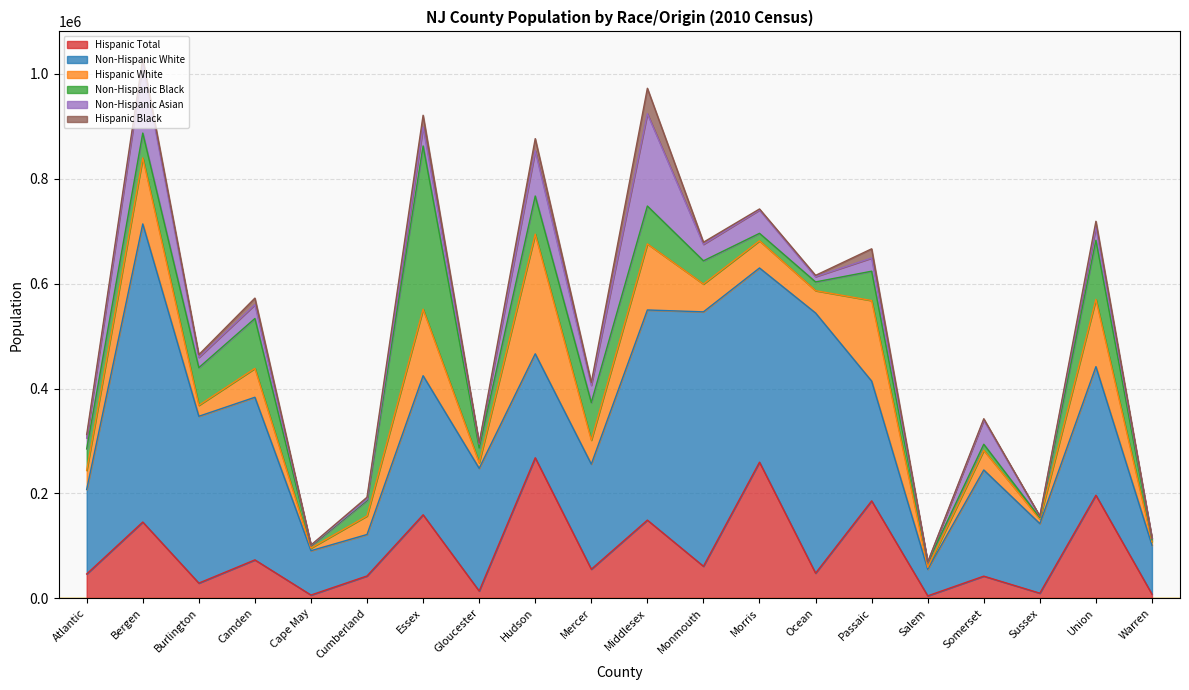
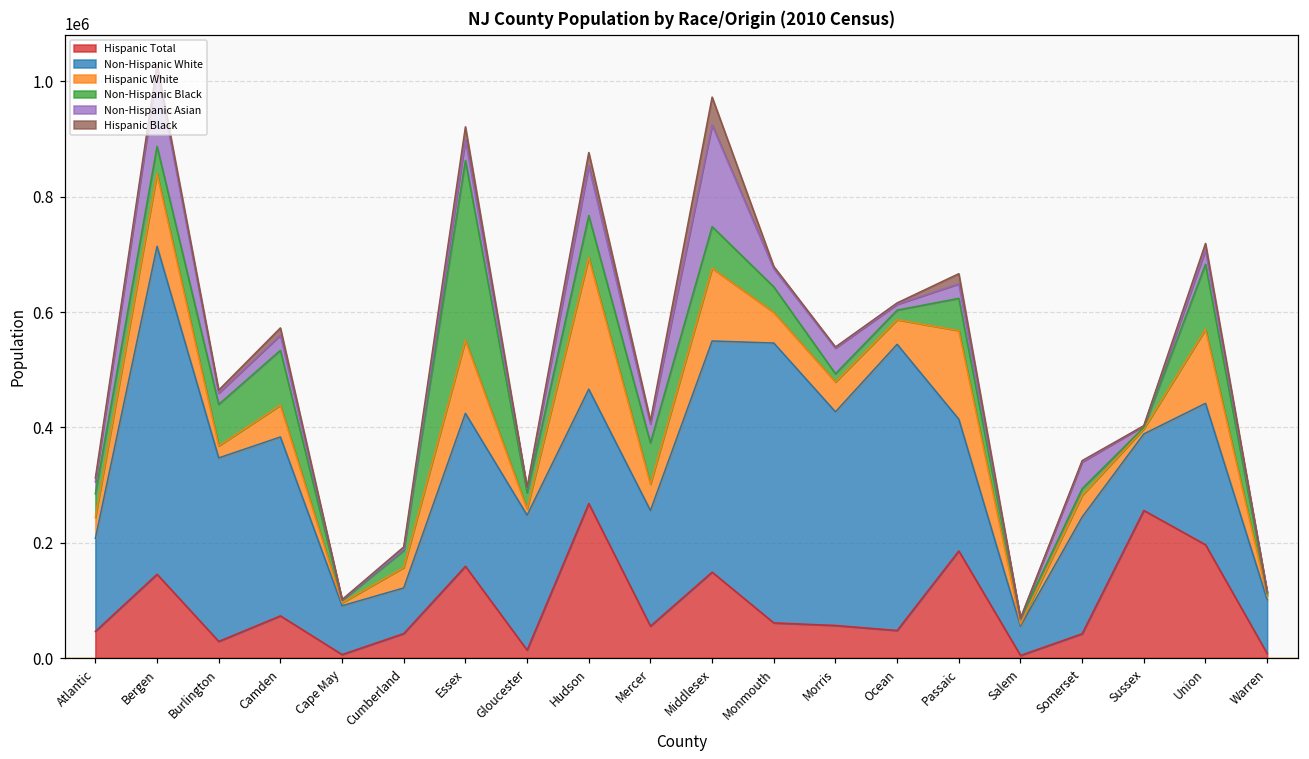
Hispanic Total, Morris: 260000 -> 60000
Hispanic Total, Sussex: 10000 -> 260000
